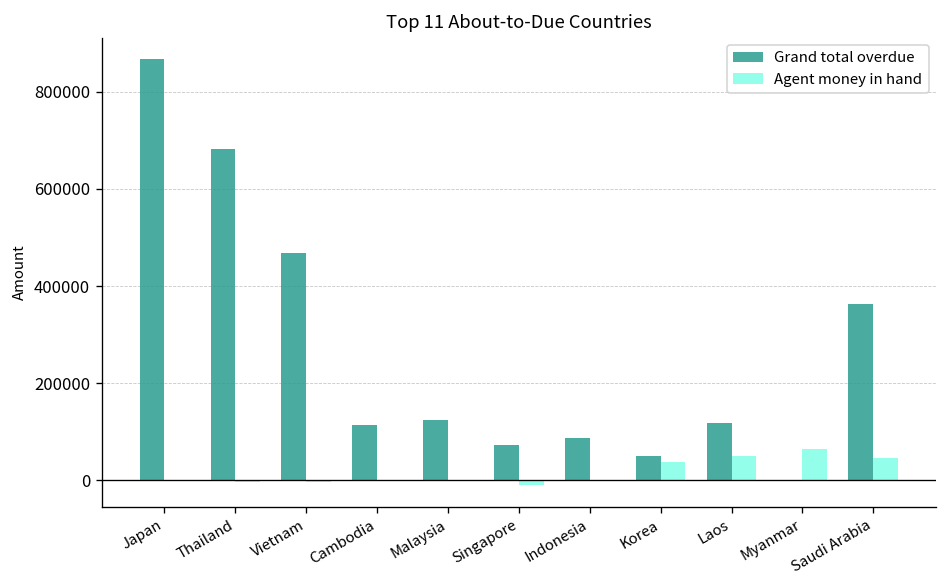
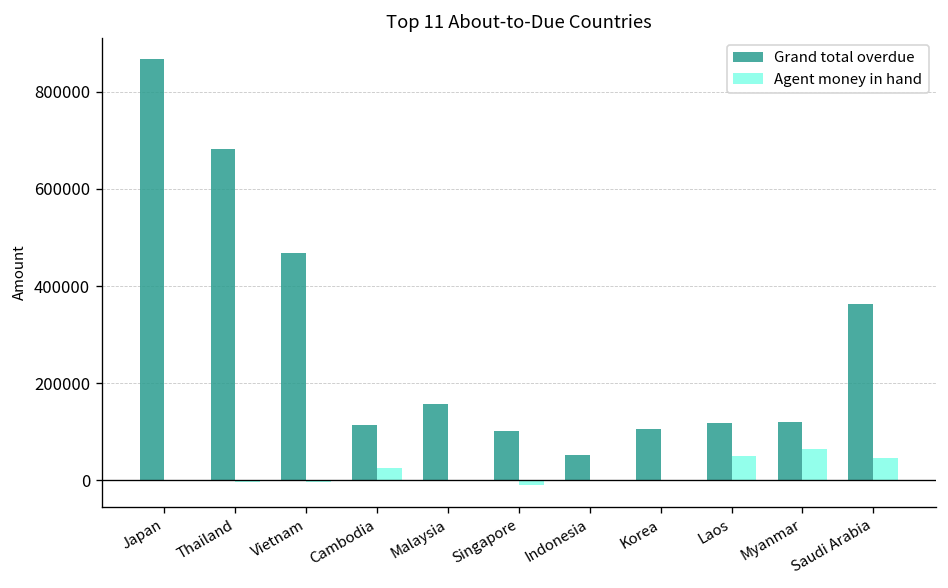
Agent money in hand, Cambodia: 0 -> 30000
Grand total overdue, Malaysia: 120000 -> 160000
Grand total overdue, Singapore: 70000 -> 100000
Grand total overdue, Indonesia: 90000 -> 50000
Grand total overdue, Korea: 50000 -> 110000
Agent money in hand, Korea: 40000 -> 0
Grand total overdue, Myanmar: 0 -> 120000
